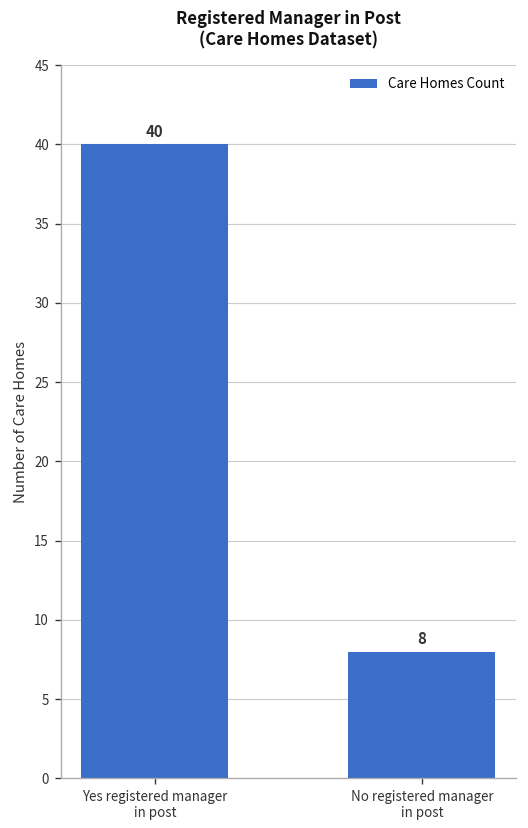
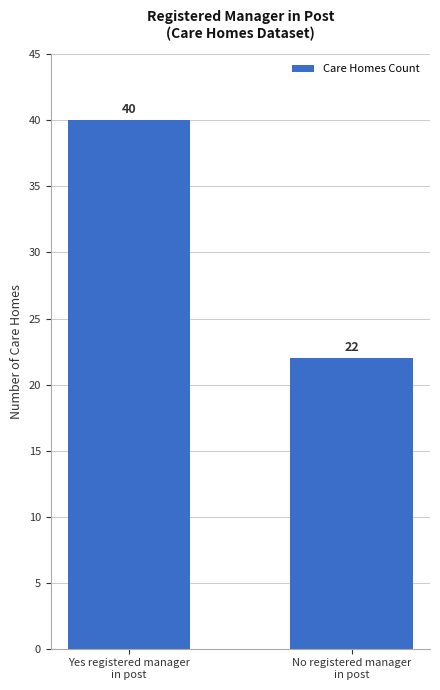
No registered manager in post: 8 -> 22
